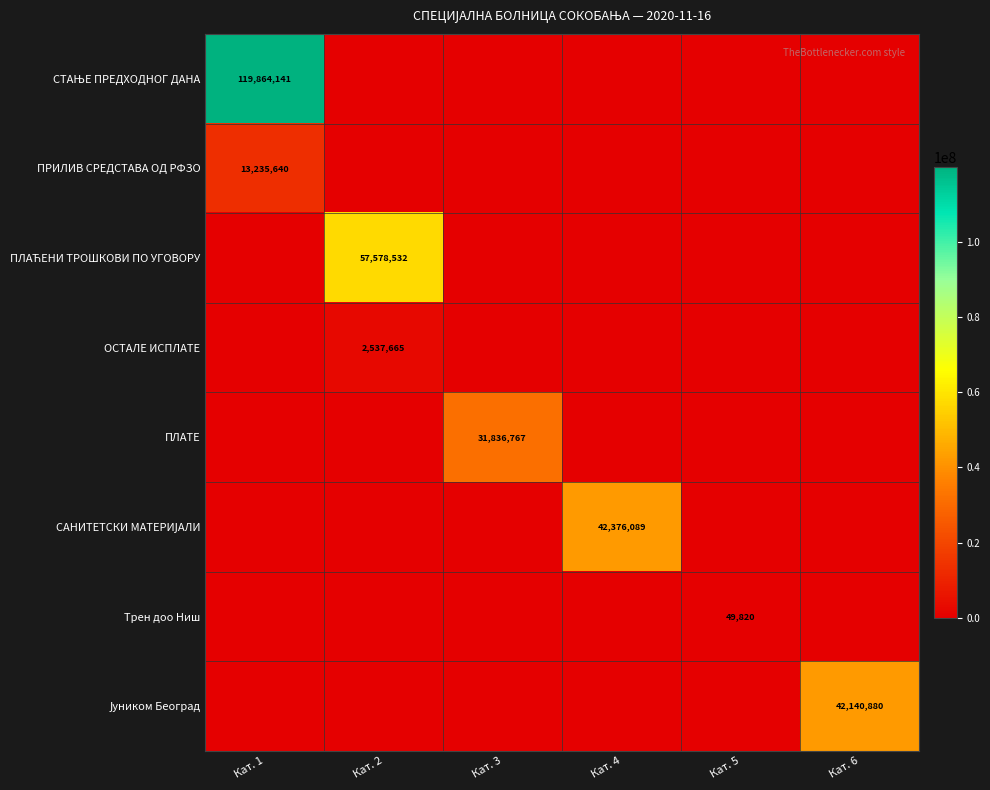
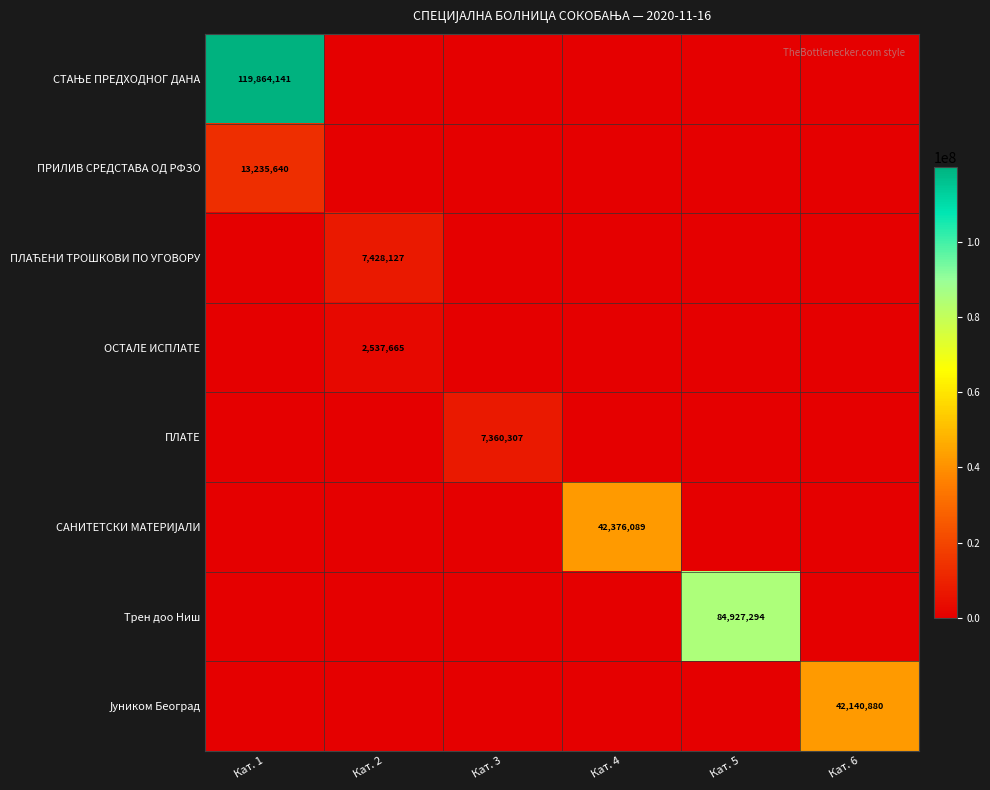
ПЛАЋЕНИ ТРОШКОВИ ПО УГОВОРУ, Кат. 2: 57,578,532 -> 7,428,127
ПЛАТЕ, Кат. 3: 31,836,767 -> 7,360,307
Трен доо Ниш, Кат. 5: 49,820 -> 84,927,294
